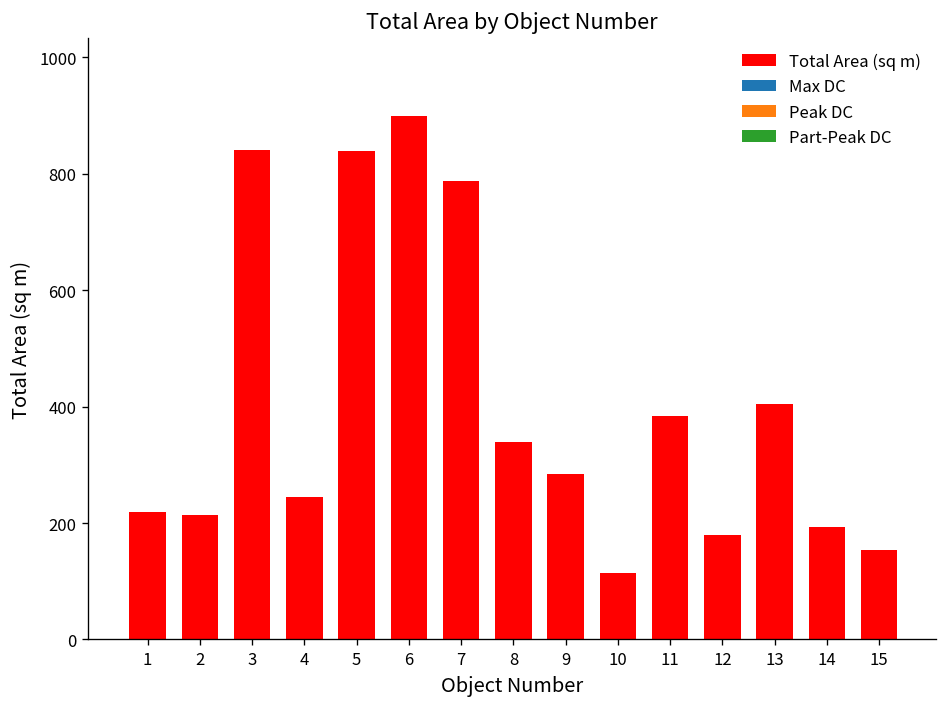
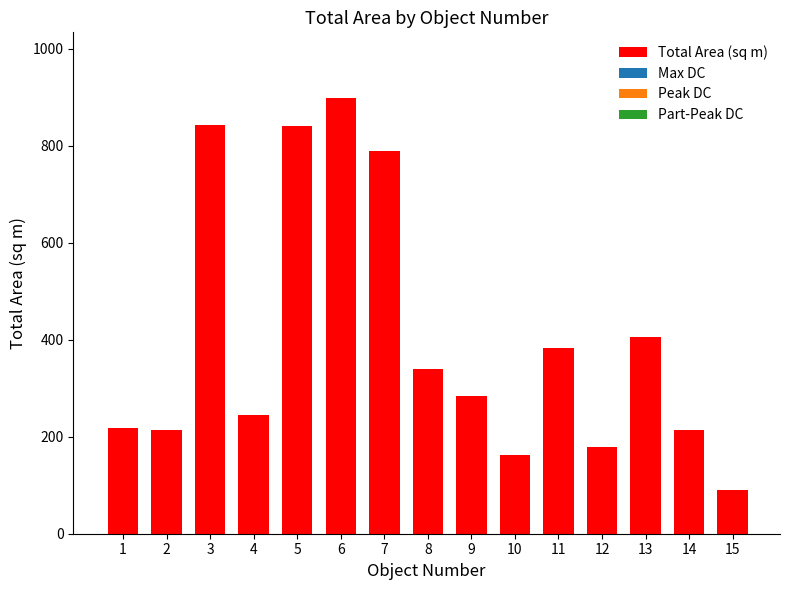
Total Area (sq m), 10: 110 -> 160
Total Area (sq m), 14: 190 -> 210
Total Area (sq m), 15: 150 -> 90
